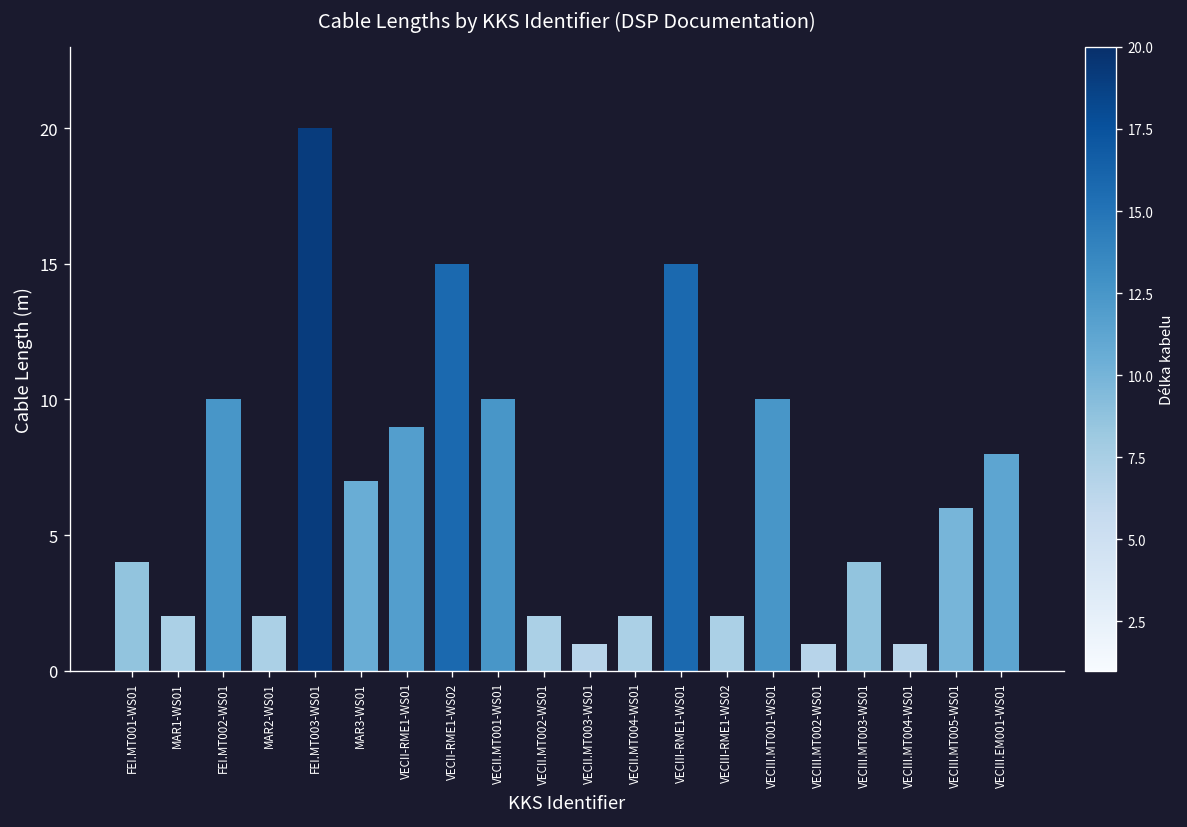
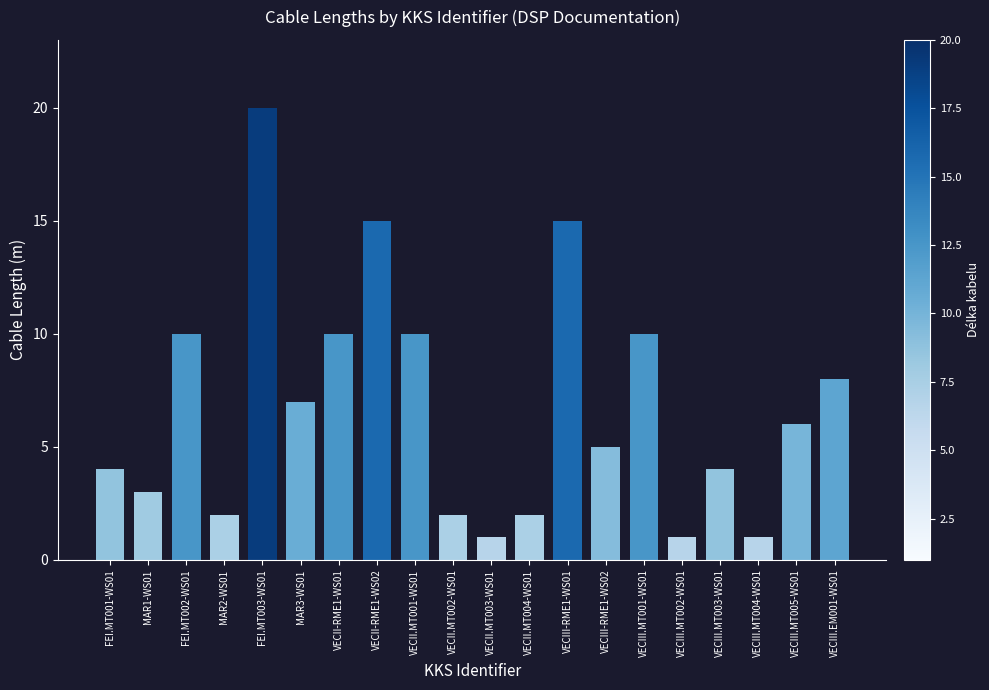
MAR1-WS01: 2 -> 3
VECII-RME1-WS01: 9 -> 10
VECIII-RME1-WS02: 2 -> 5
